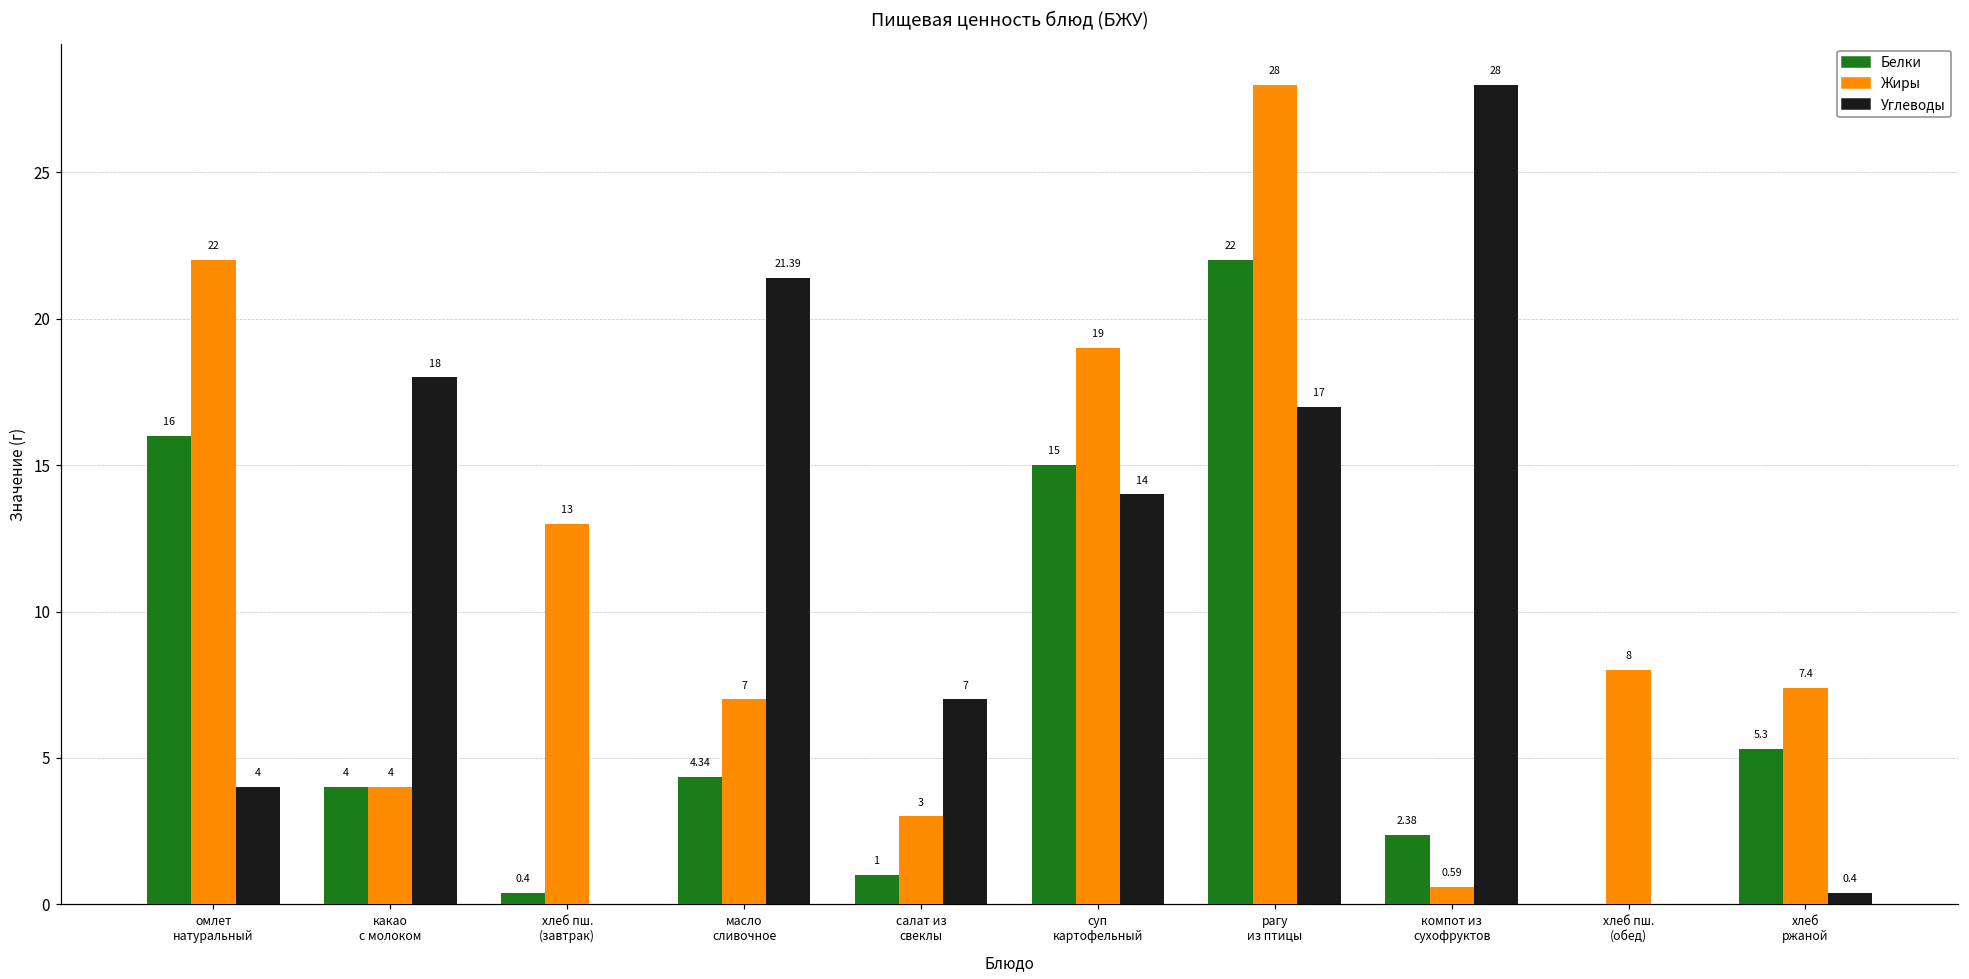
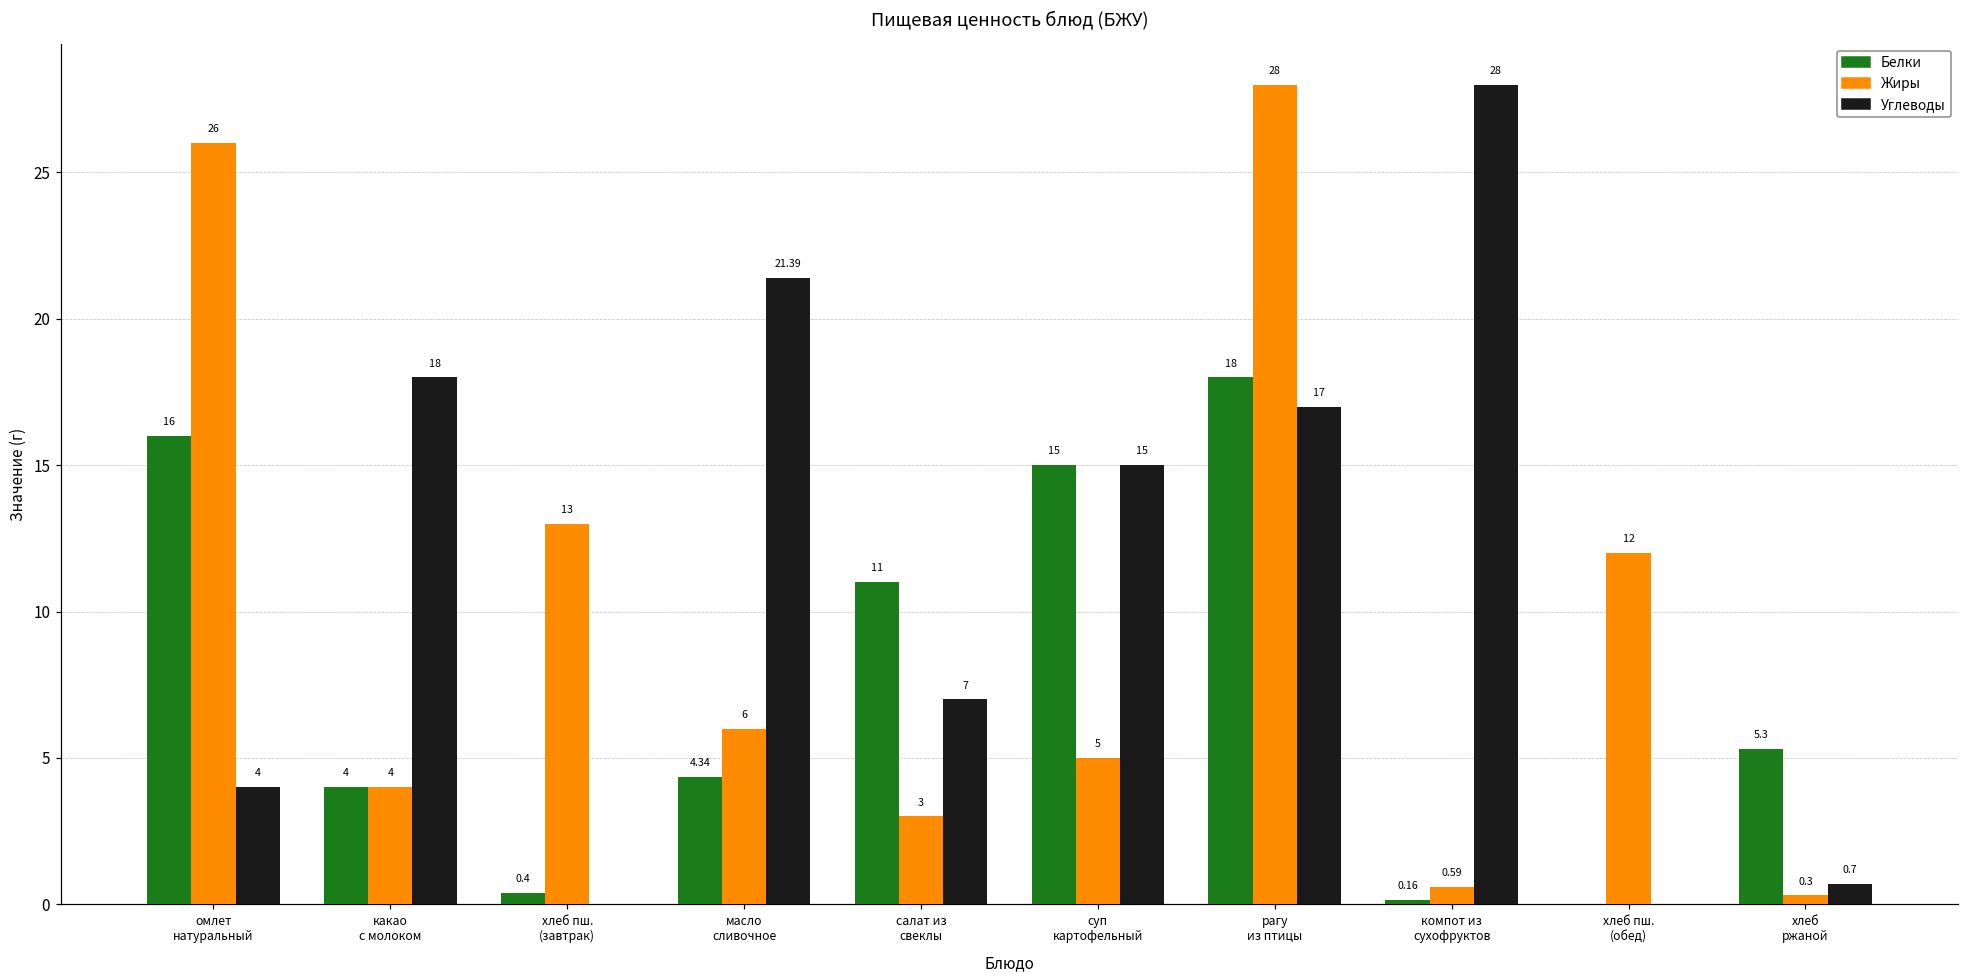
Жиры, омлет натуральный: 22 -> 26
Жиры, масло сливочное: 7 -> 6
Белки, салат из свеклы: 1 -> 11
Жиры, суп картофельный: 19 -> 5
Углеводы, суп картофельный: 14 -> 15
Белки, рагу из птицы: 22 -> 18
Белки, компот из сухофруктов: 2.38 -> 0.16
Жиры, хлеб пш. (обед): 8 -> 12
Жиры, хлеб ржаной: 7.4 -> 0.3
Углеводы, хлеб ржаной: 0.4 -> 0.7
